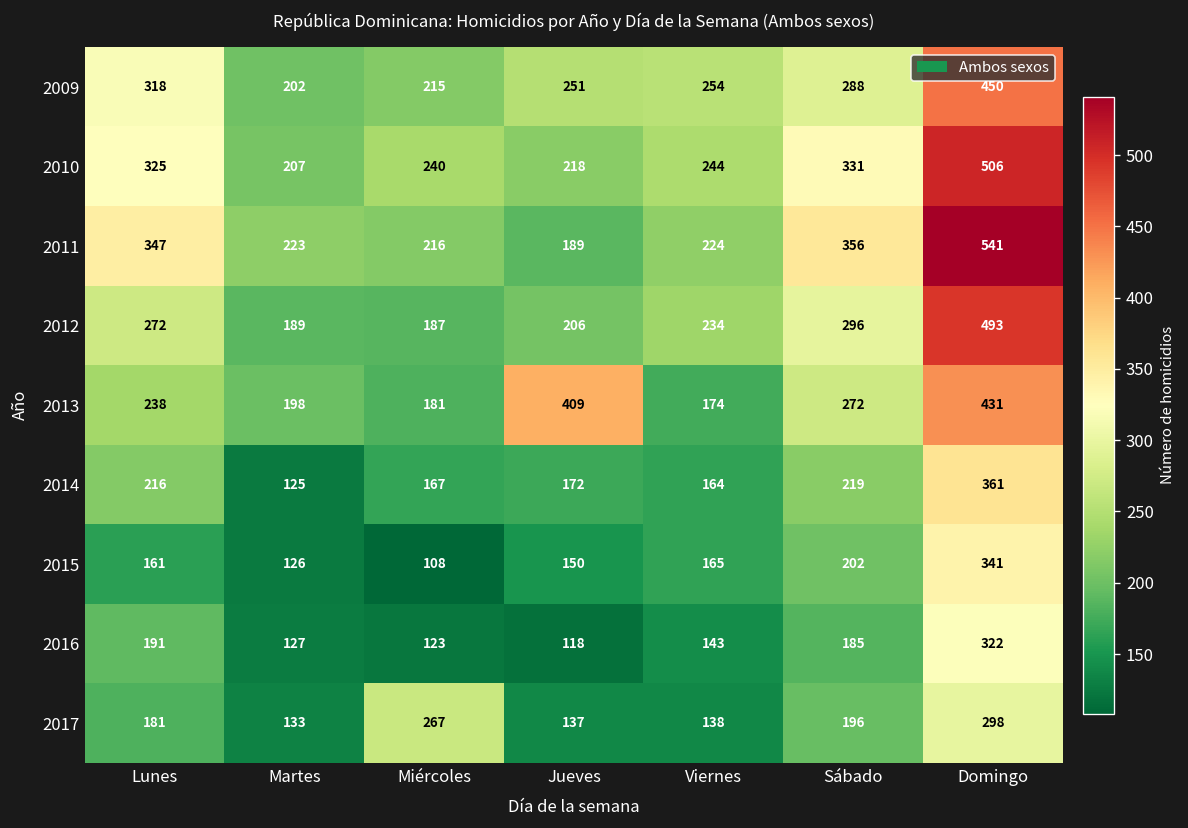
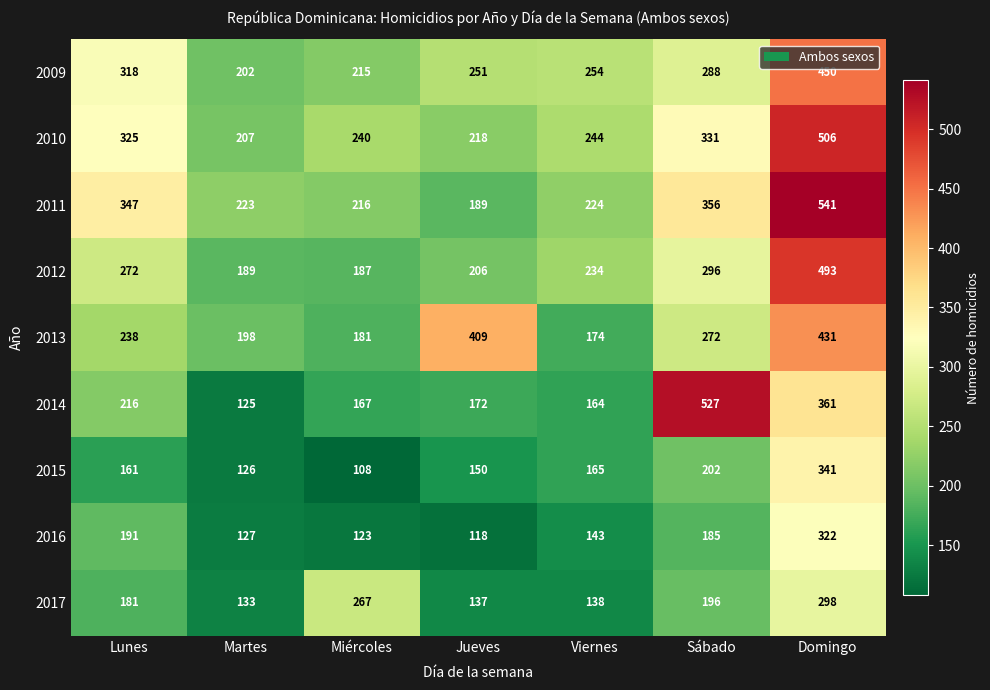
2014, Sábado: 219 -> 527
